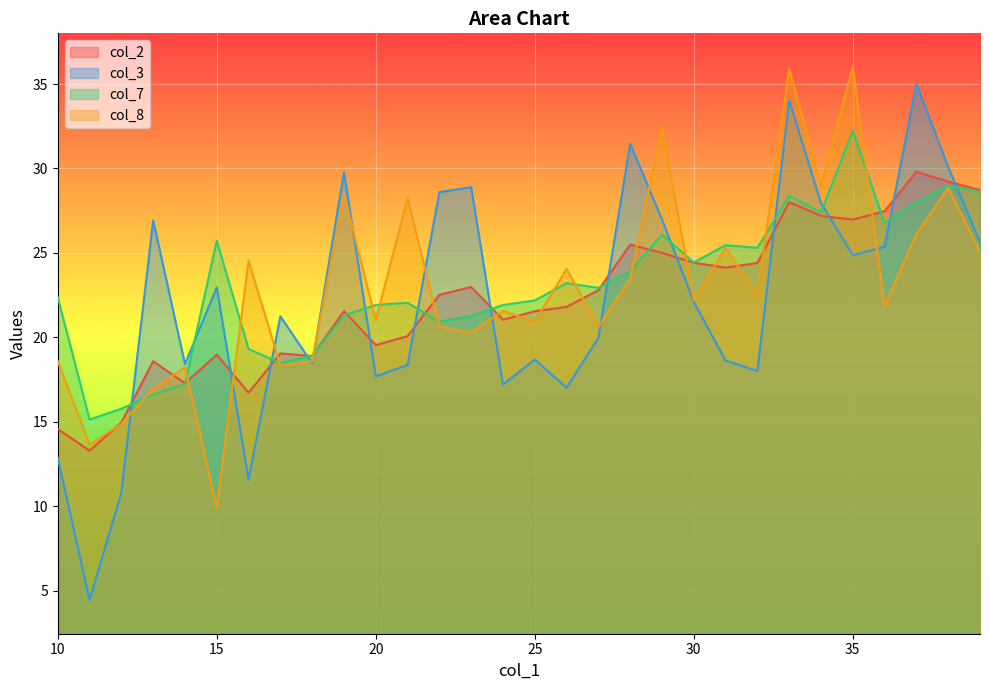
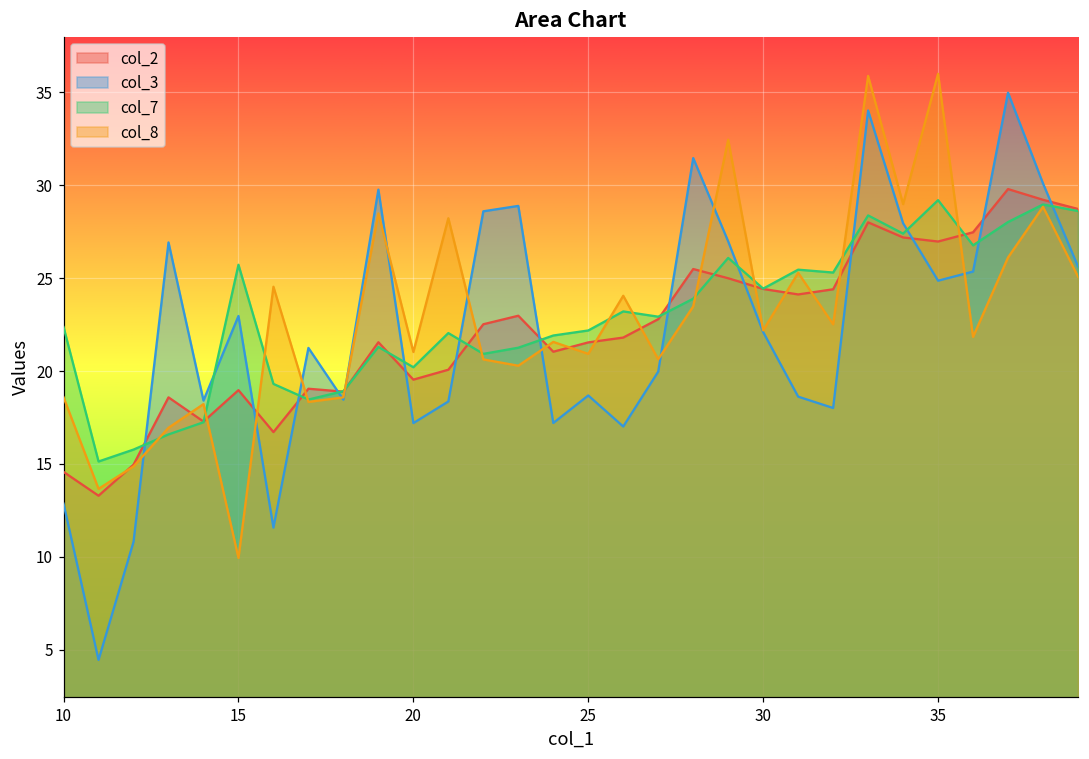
col_3, 20: 17.7 -> 17.2
col_7, 20: 21.9 -> 20.2
col_7, 35: 32.2 -> 29.2
